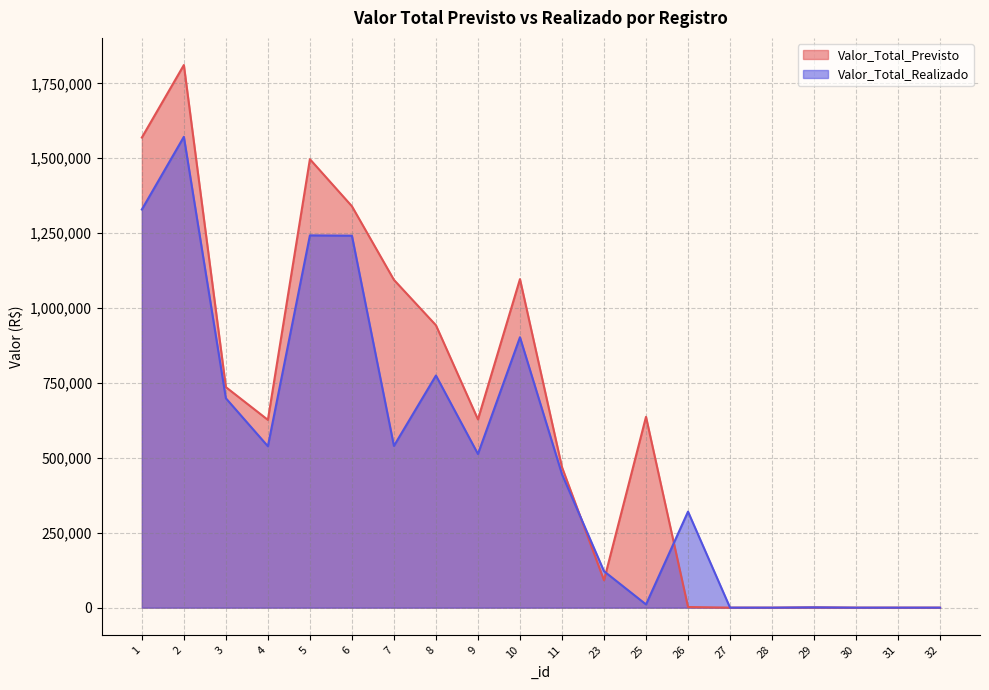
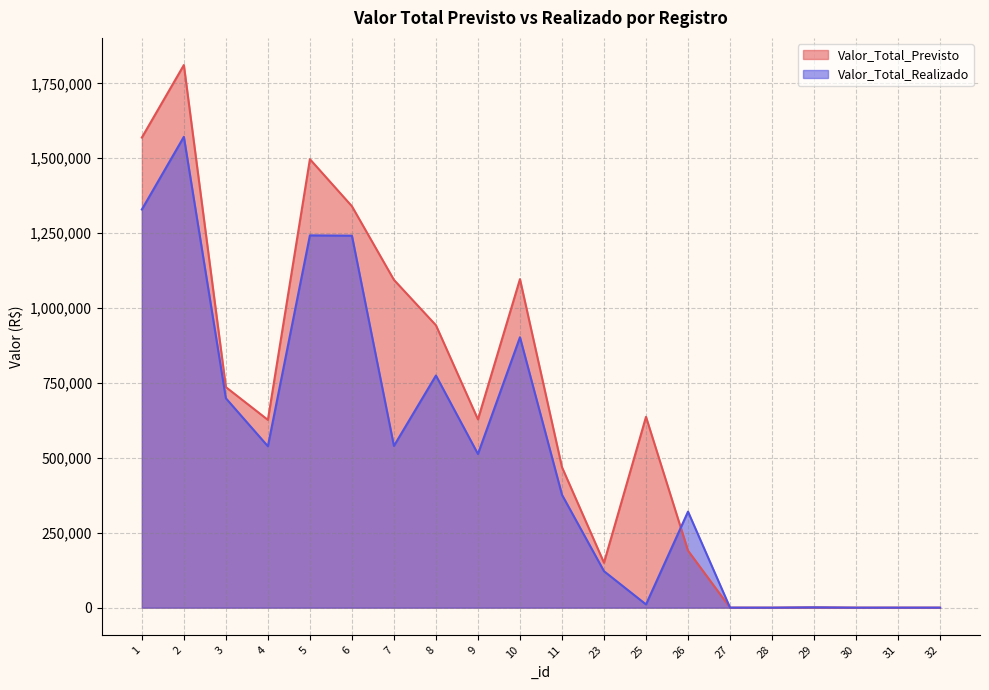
Valor_Total_Realizado, 11: 450,000 -> 380,000
Valor_Total_Previsto, 23: 90,000 -> 150,000
Valor_Total_Previsto, 26: 0 -> 190,000
